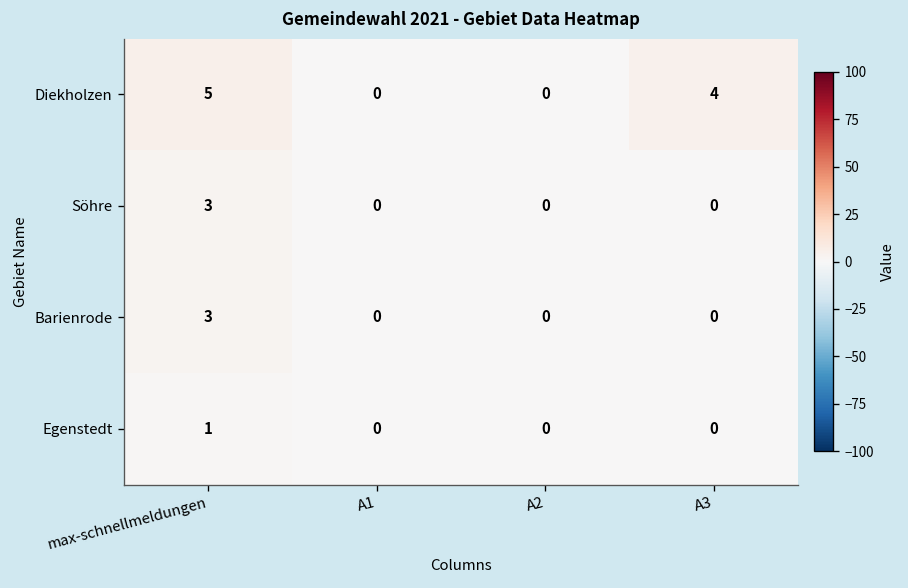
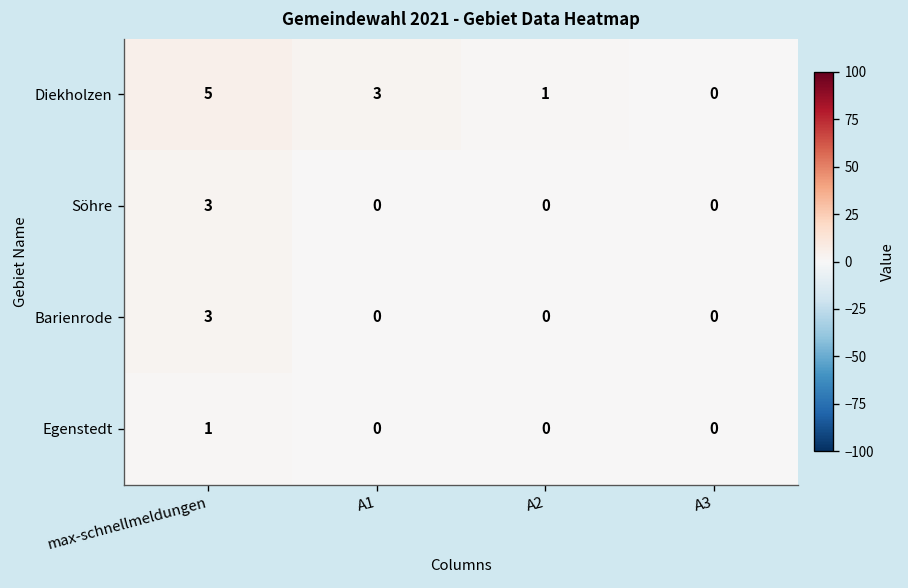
Diekholzen, A1: 0 -> 3
Diekholzen, A2: 0 -> 1
Diekholzen, A3: 4 -> 0
